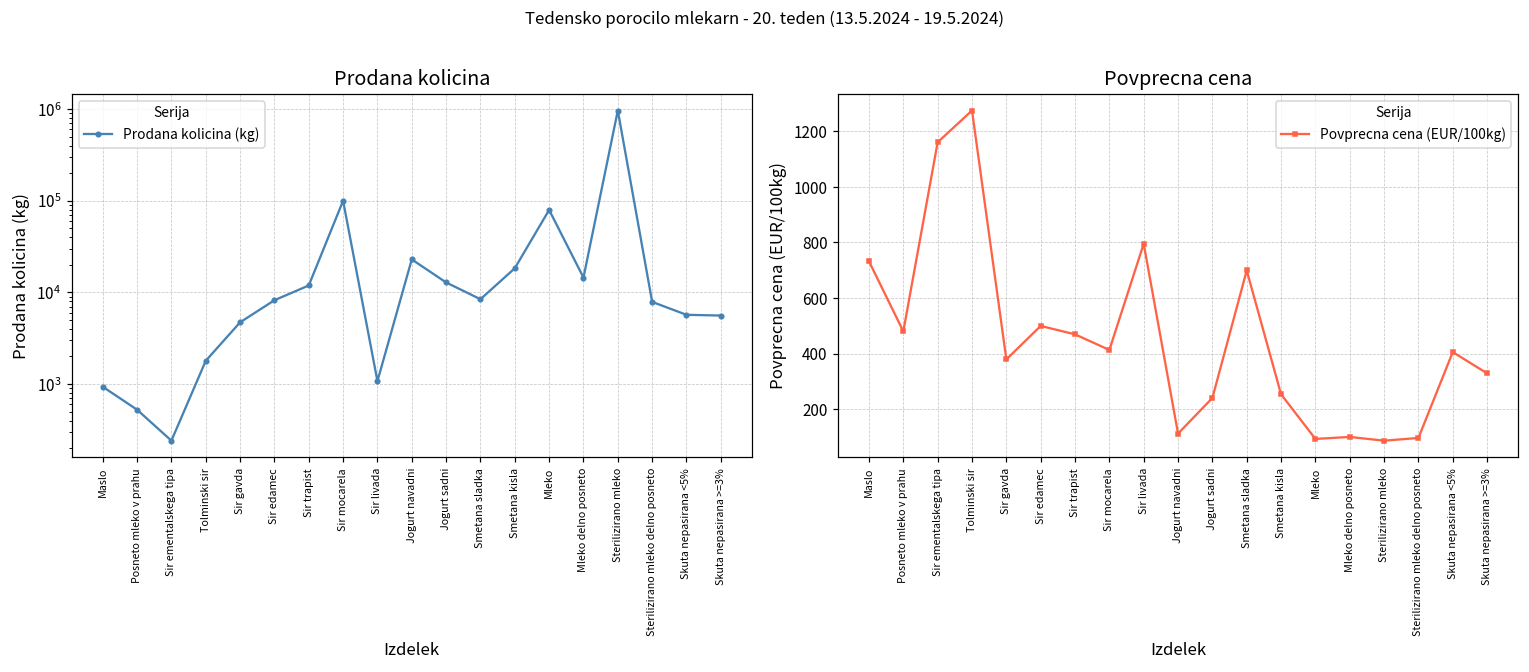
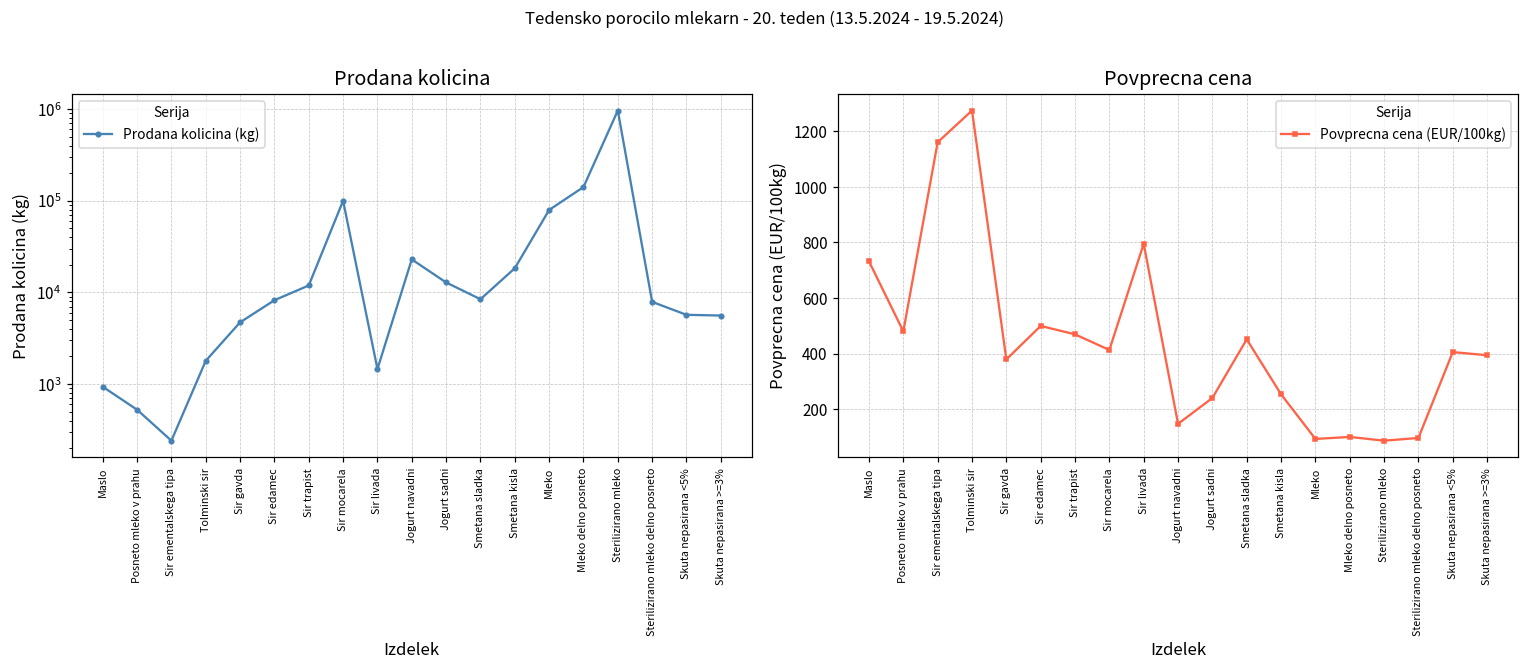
Prodana kolicina, Sir livada: 1100 -> 1500
Prodana kolicina, Mleko delno posneto: 15000 -> 140000
Povprecna cena, Jogurt navadni: 110 -> 150
Povprecna cena, Smetana sladka: 700 -> 450
Povprecna cena, Skuta nepasirana >=3%: 330 -> 390
